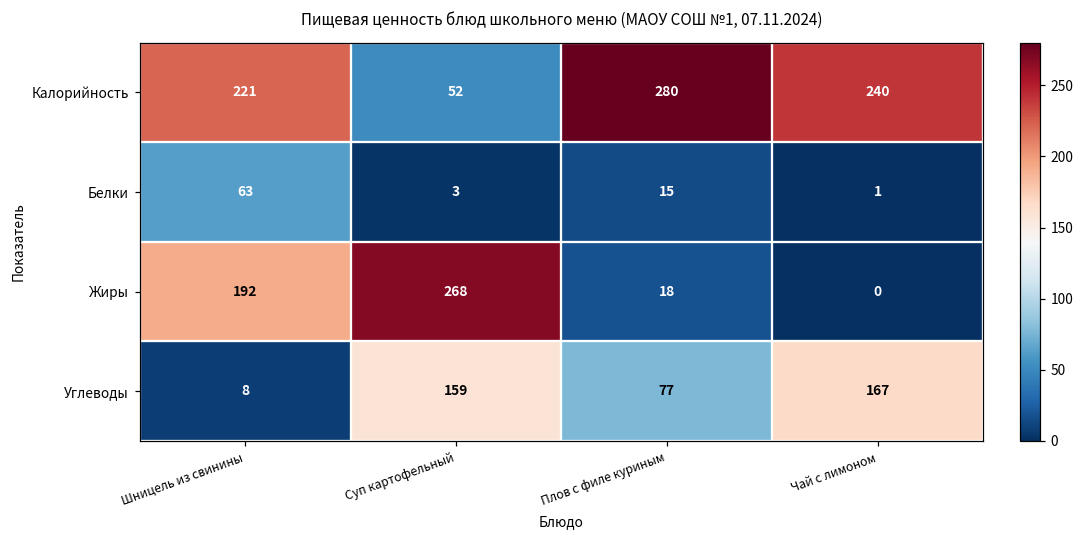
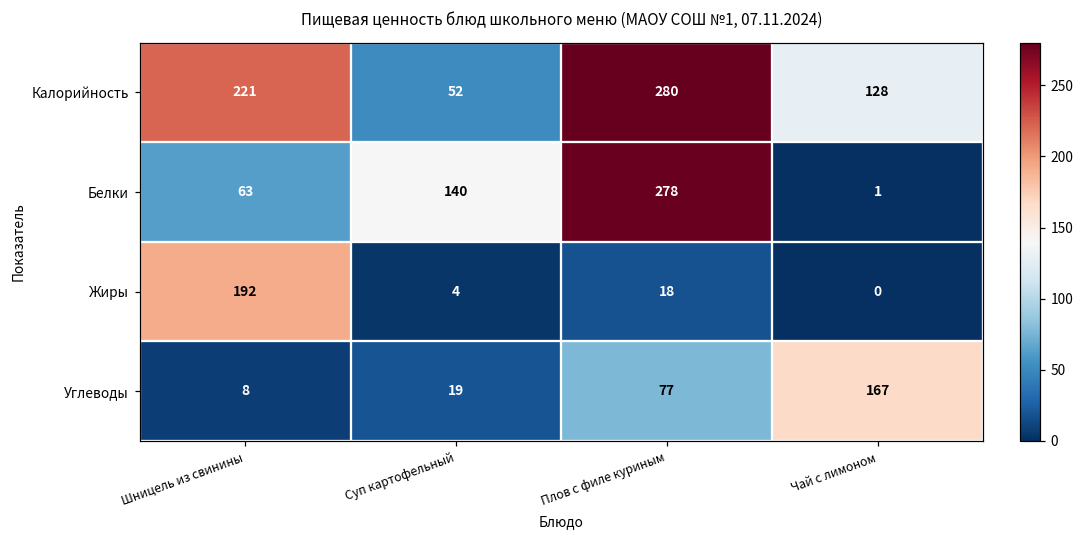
Калорийность, Чай с лимоном: 240 -> 128
Белки, Суп картофельный: 3 -> 140
Белки, Плов с филе куриным: 15 -> 278
Жиры, Суп картофельный: 268 -> 4
Углеводы, Суп картофельный: 159 -> 19
